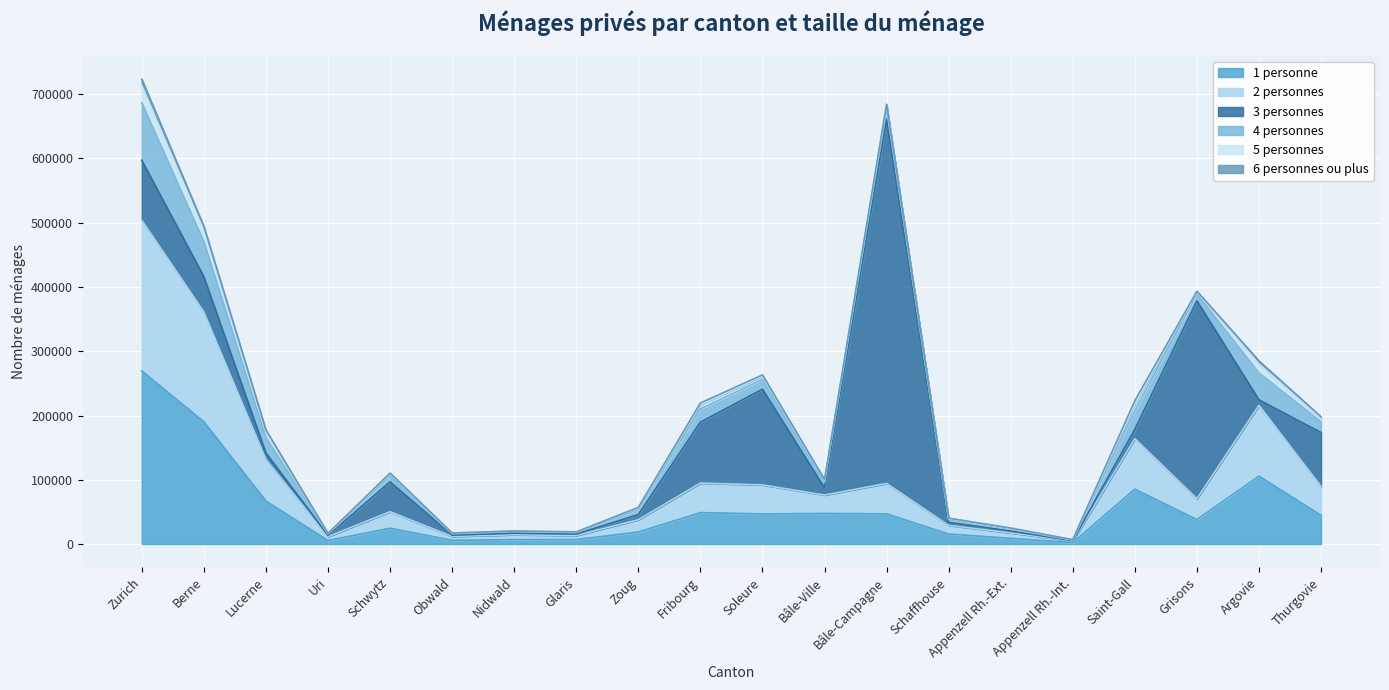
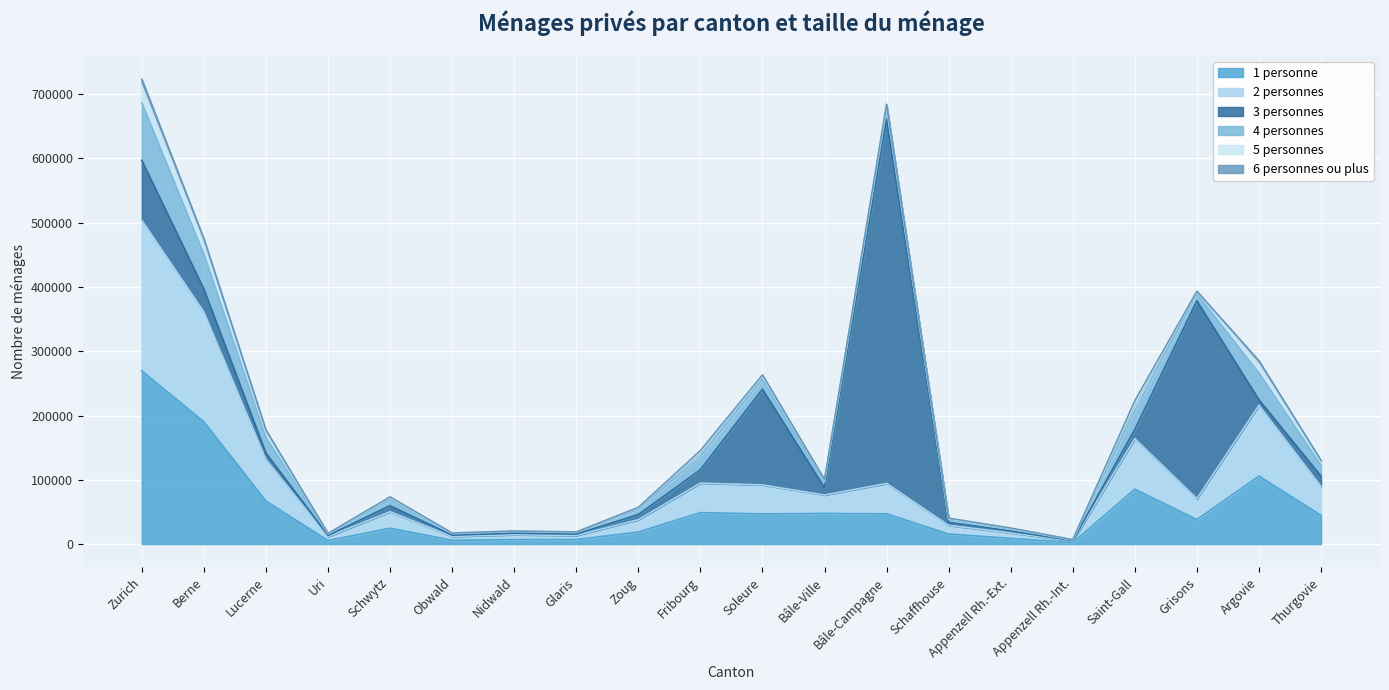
3 personnes, Berne: 60000 -> 40000
3 personnes, Schwytz: 50000 -> 10000
3 personnes, Fribourg: 90000 -> 20000
3 personnes, Thurgovie: 80000 -> 20000
